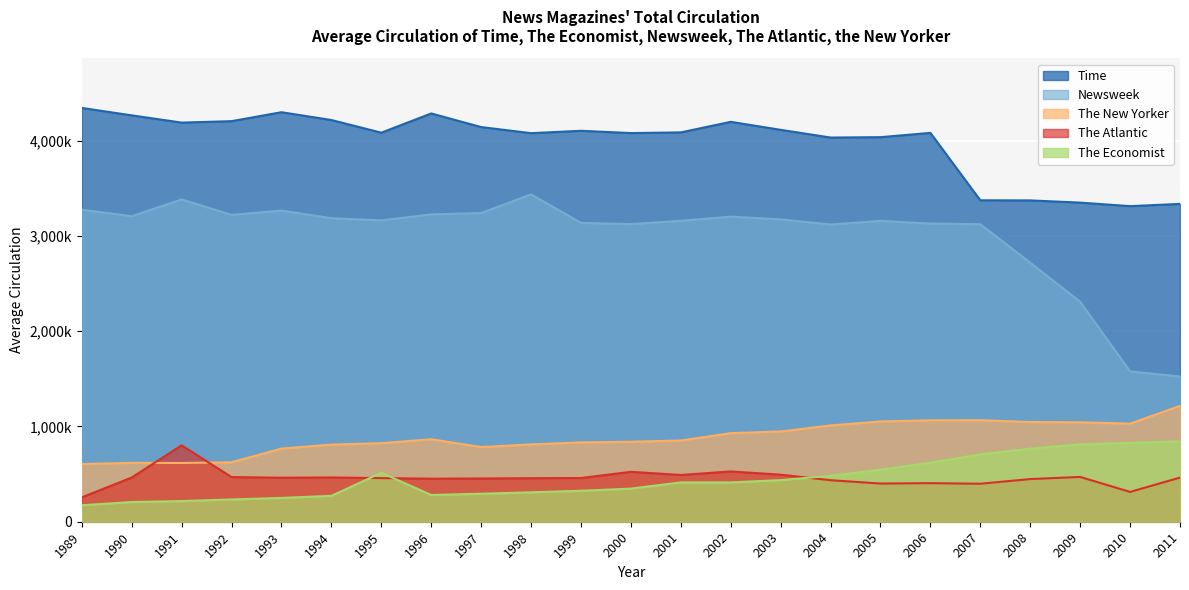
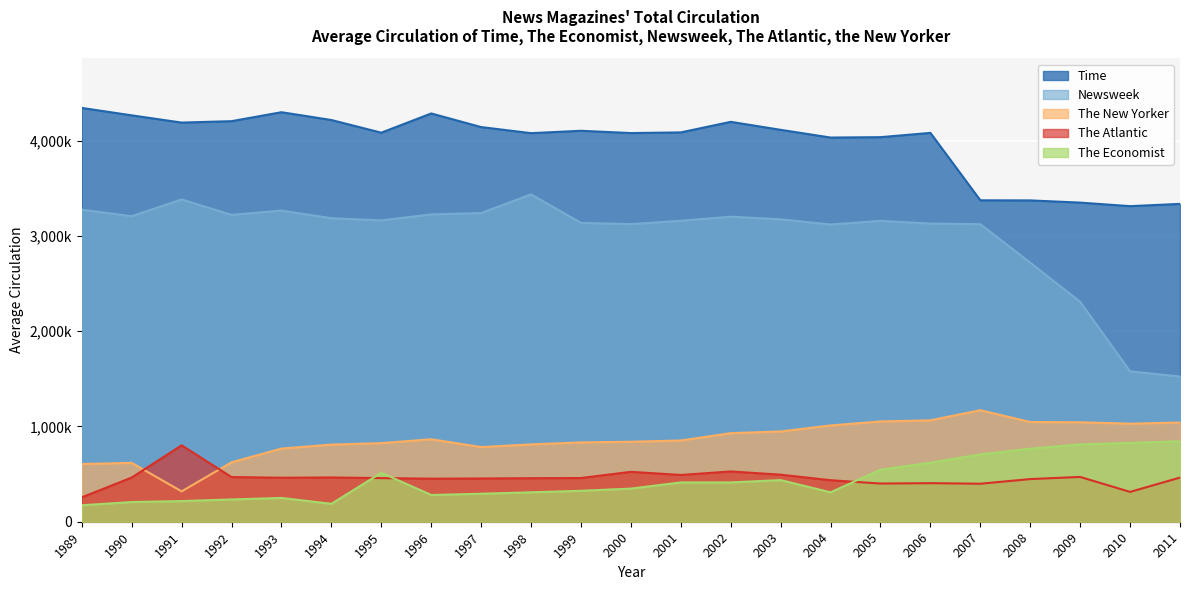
The New Yorker, 1991: 600,000 -> 300,000
The Economist, 1994: 300,000 -> 200,000
The Economist, 2004: 500,000 -> 300,000
The New Yorker, 2007: 1,100,000 -> 1,200,000
The New Yorker, 2011: 1,200,000 -> 1,000,000
